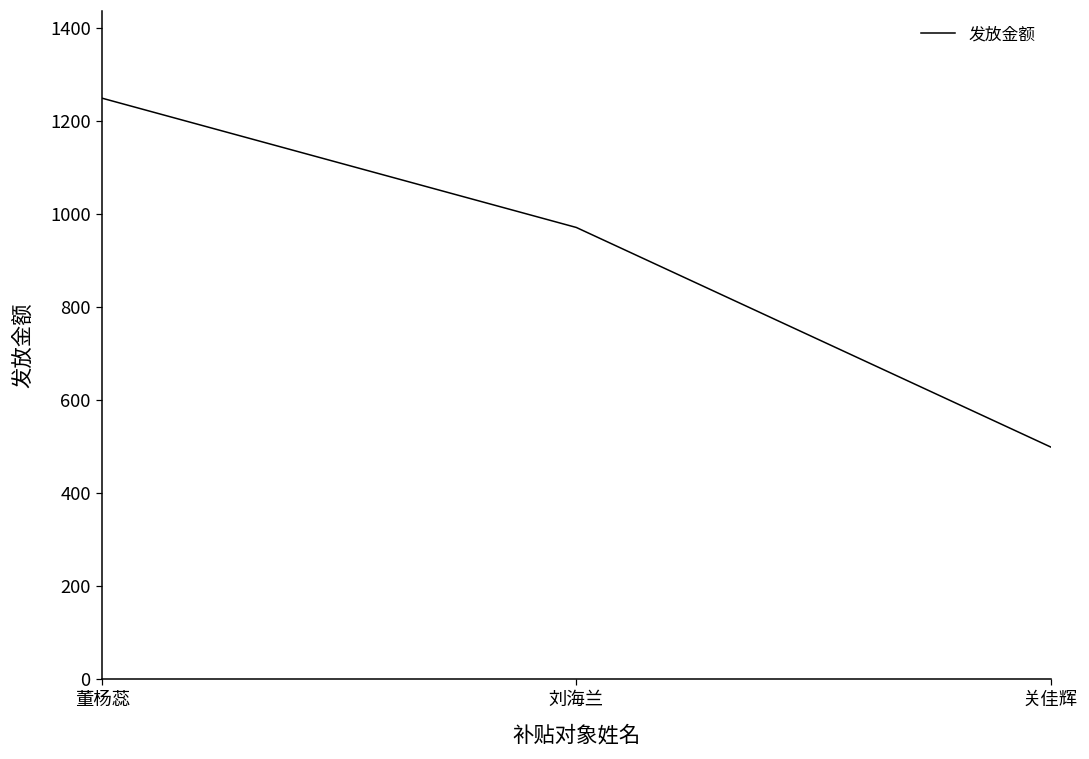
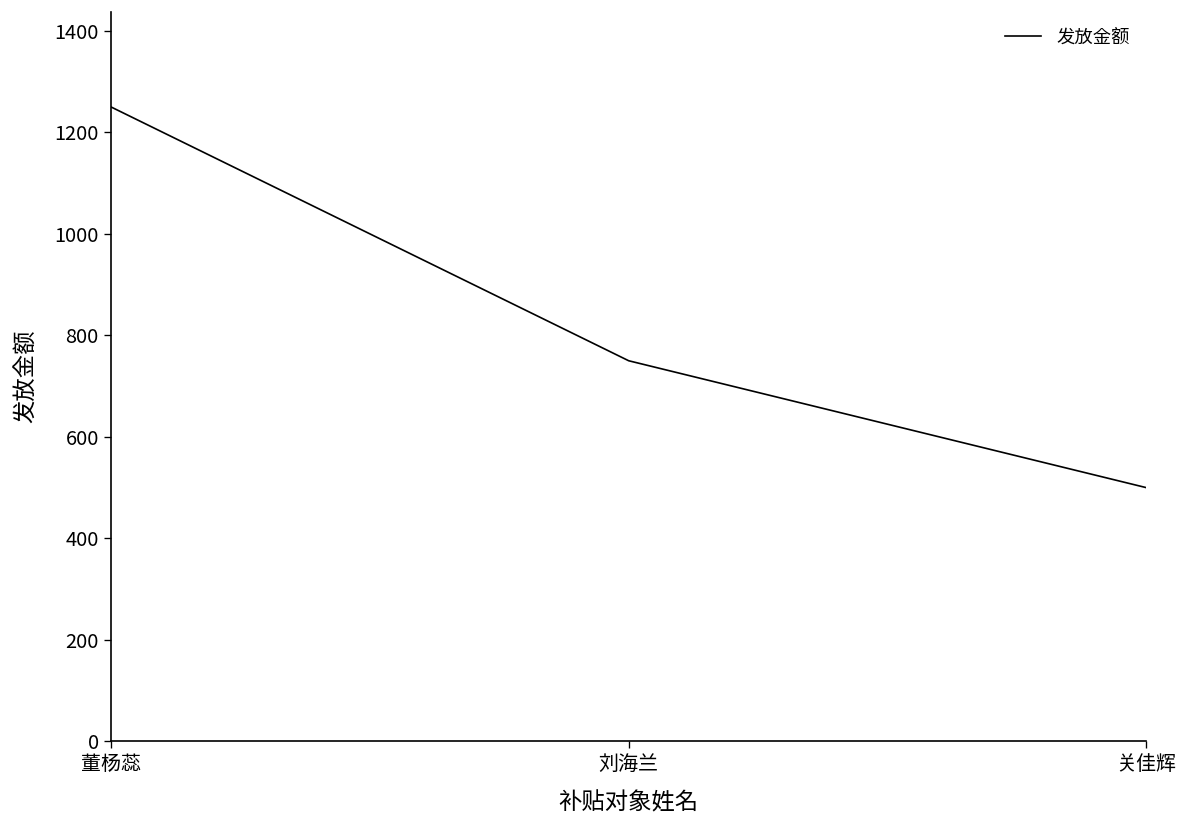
刘海兰: 970 -> 750
